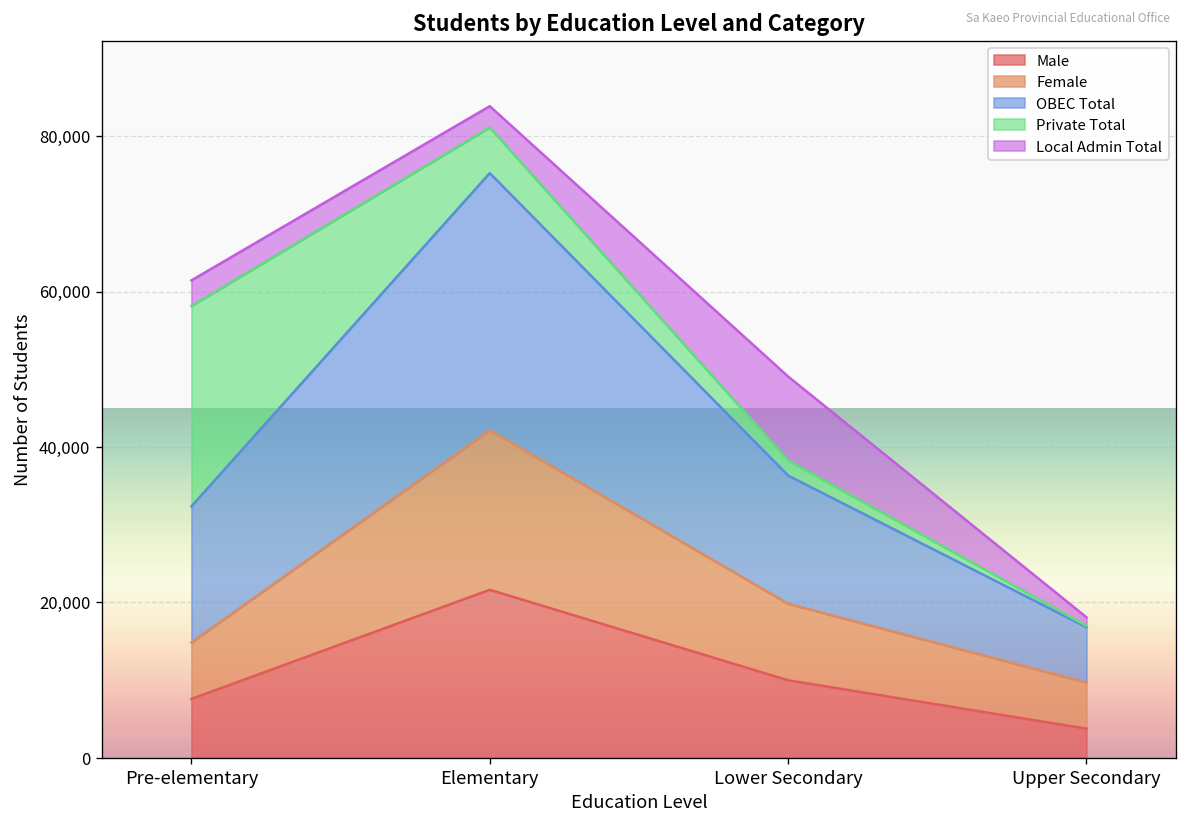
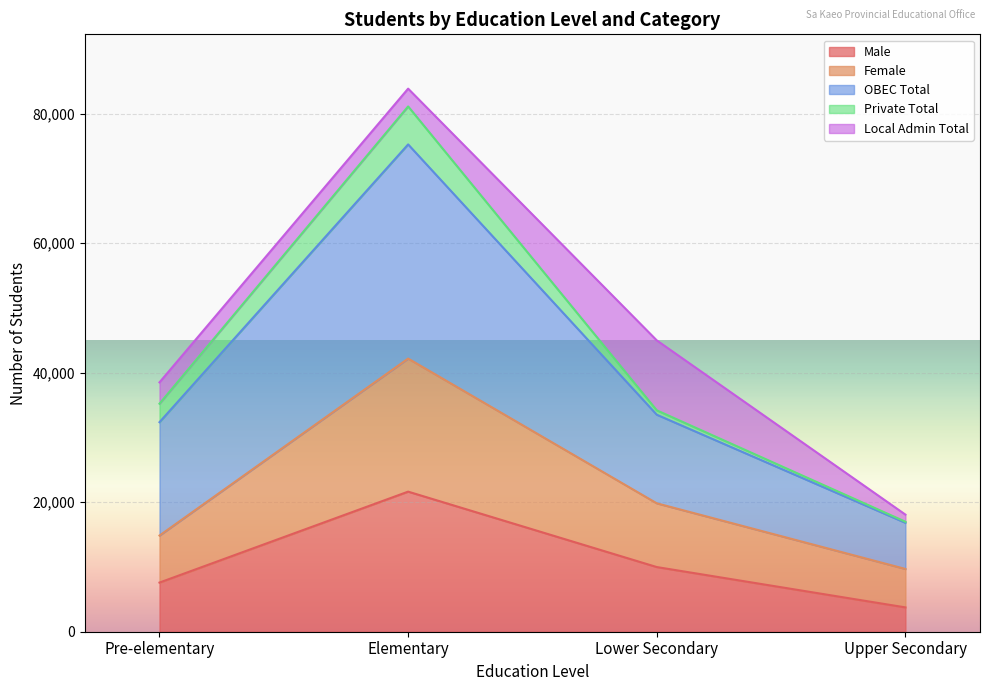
Private Total, Pre-elementary: 26,000 -> 3,000
OBEC Total, Lower Secondary: 17,000 -> 14,000
Private Total, Lower Secondary: 2,000 -> 1,000
